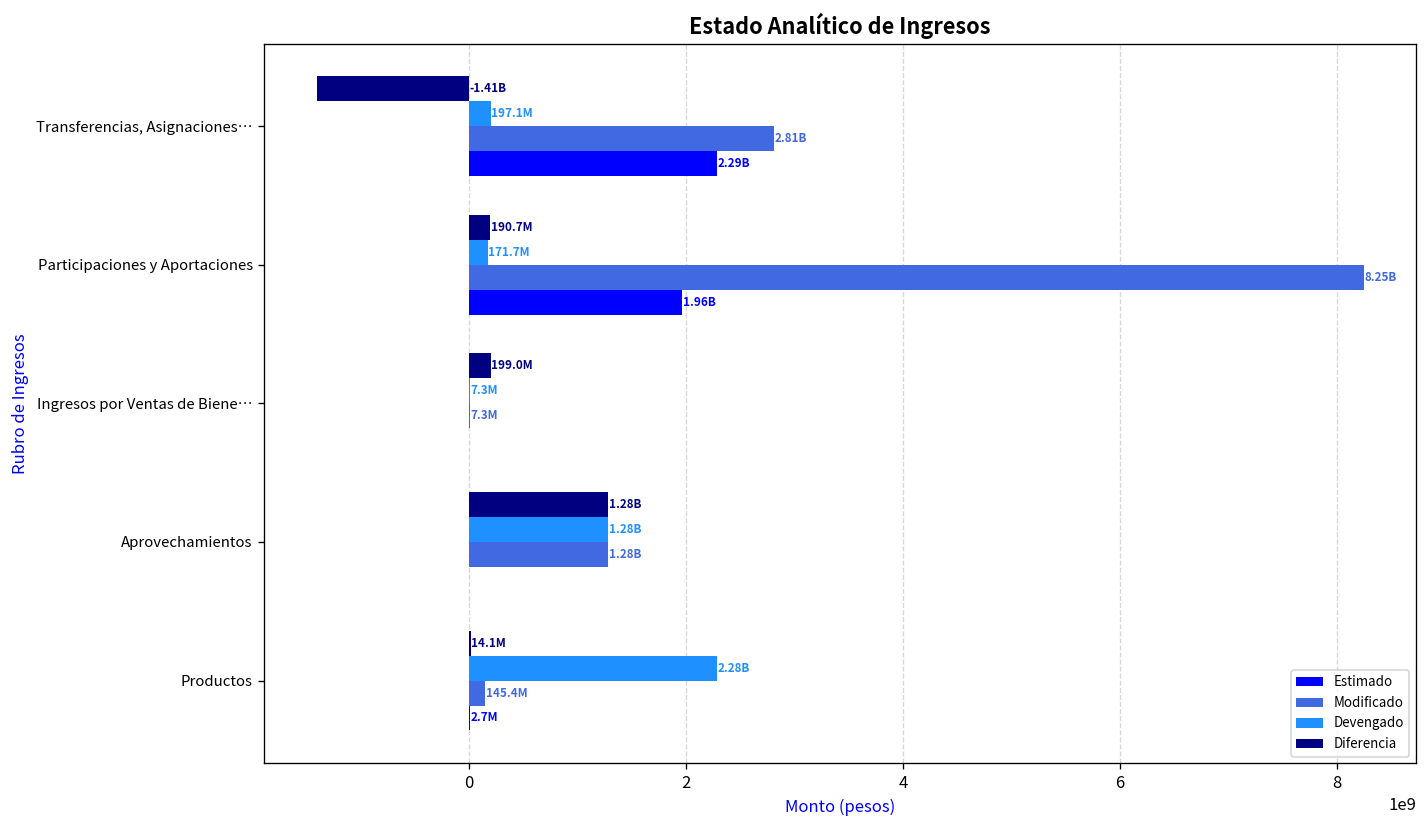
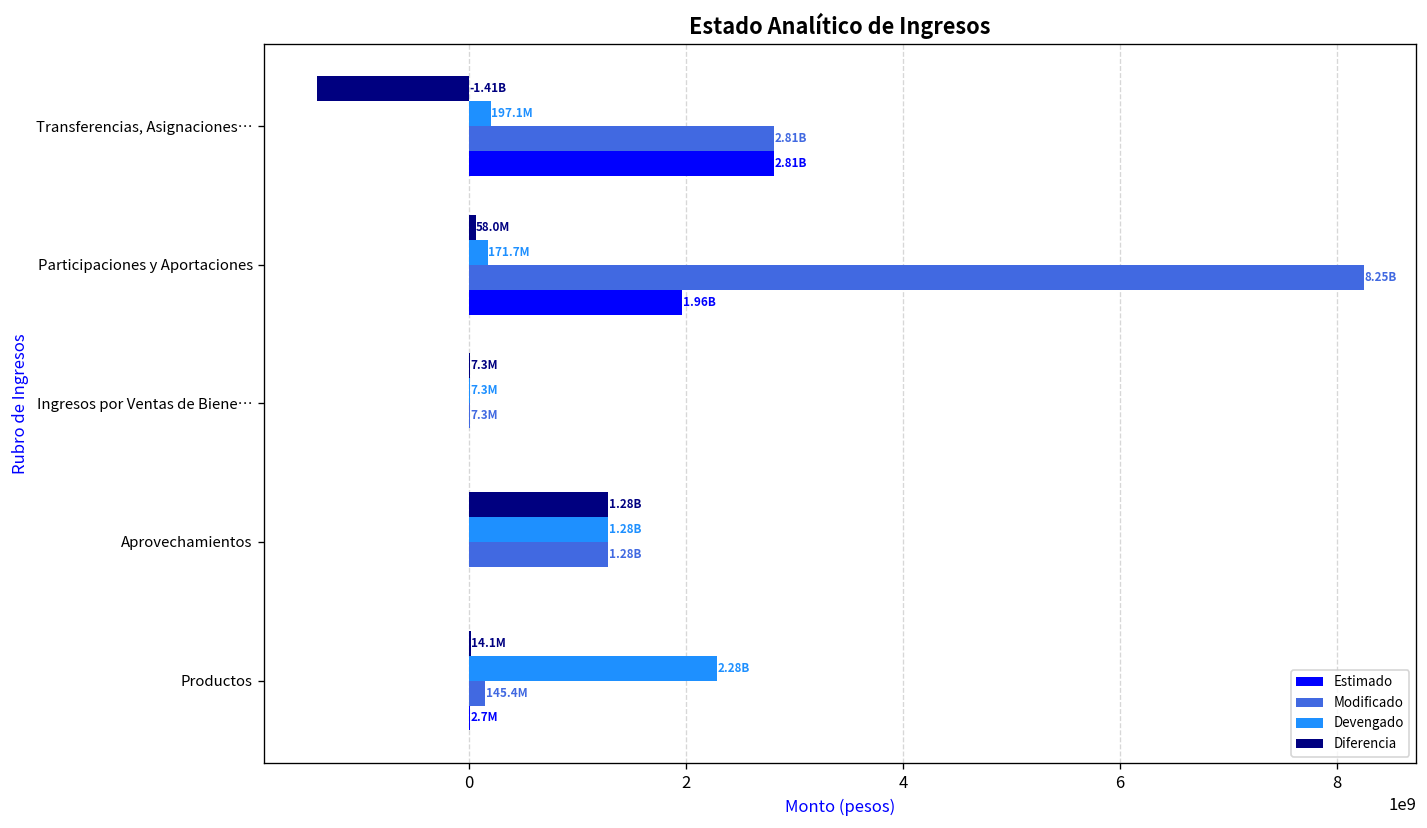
Estimado, Transferencias, Asignaciones…: 2.29B -> 2.81B
Diferencia, Participaciones y Aportaciones: 190.7M -> 58.0M
Diferencia, Ingresos por Ventas de Biene…: 199.0M -> 7.3M
